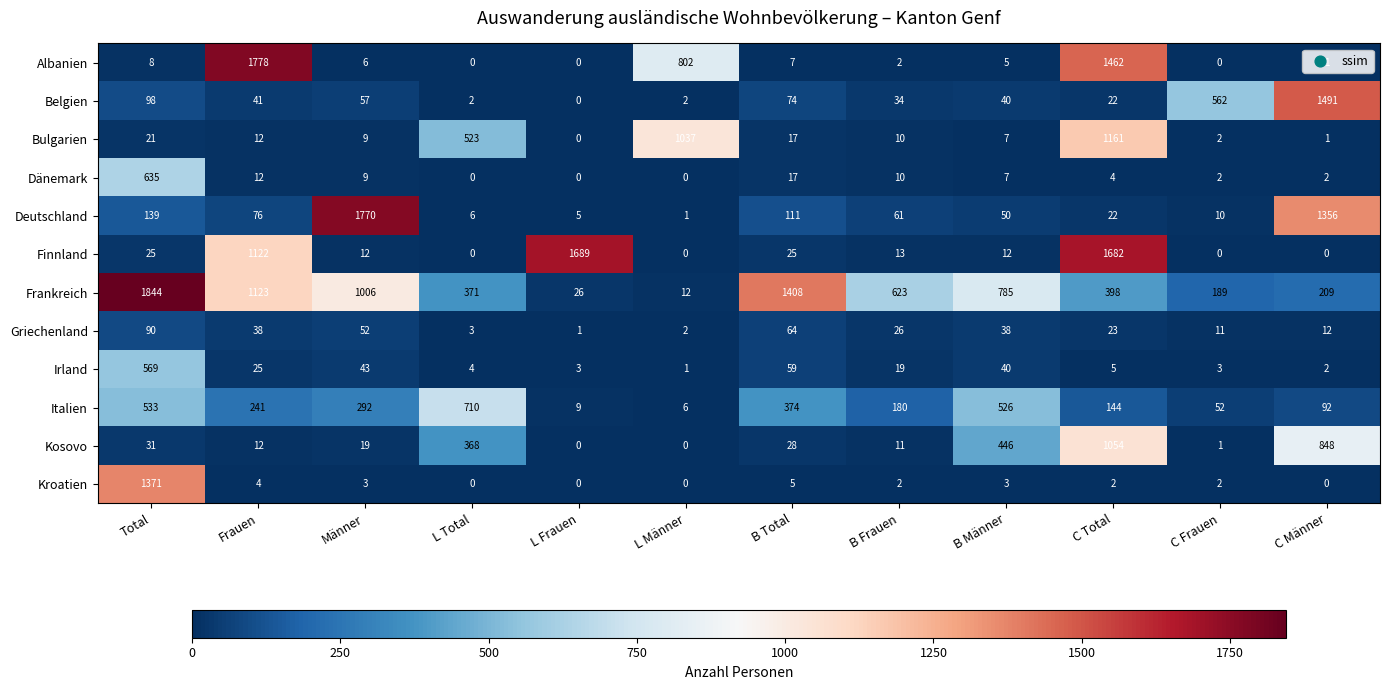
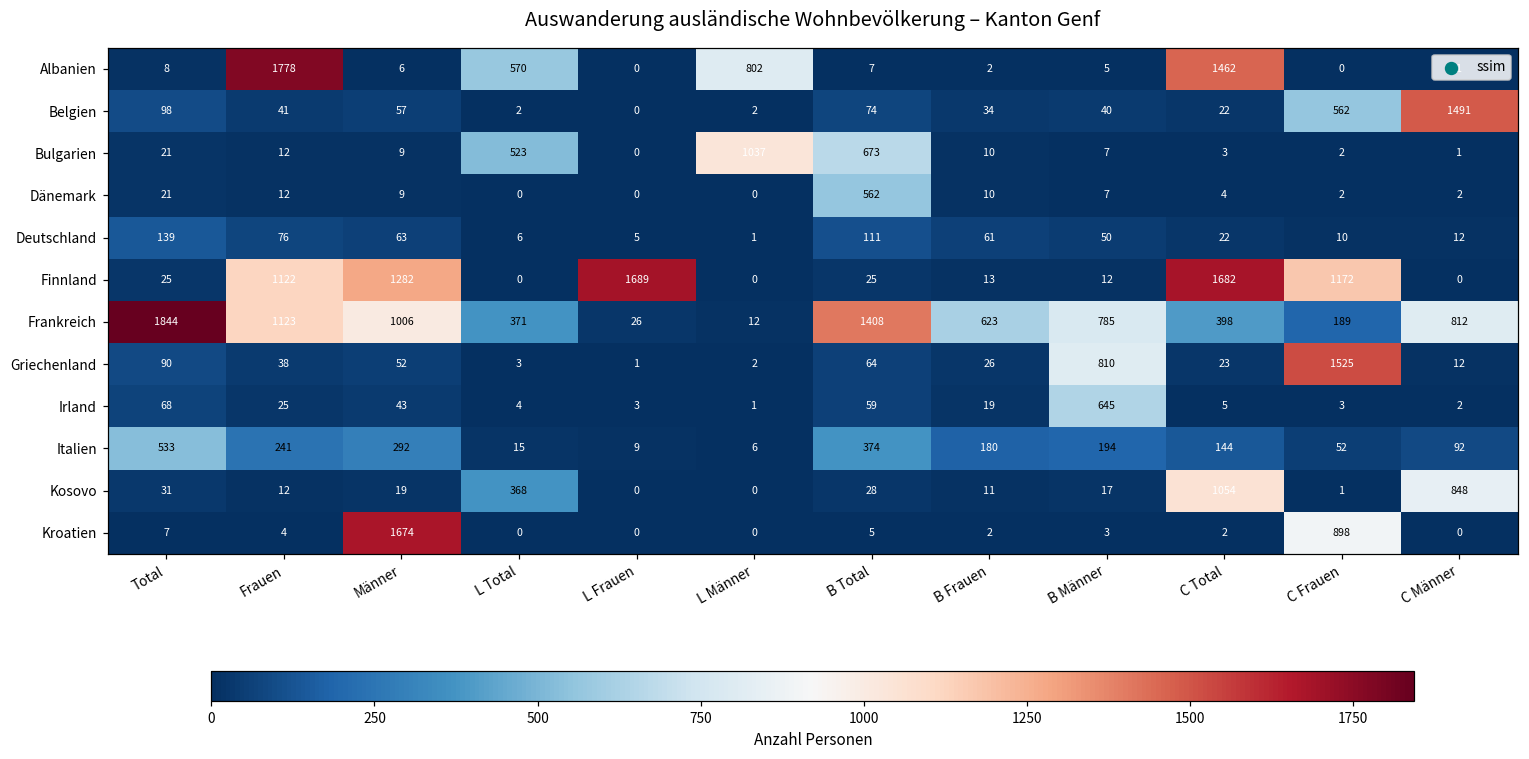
Albanien, L Total: 0 -> 570
Bulgarien, B Total: 17 -> 673
Bulgarien, C Total: 1161 -> 3
Dänemark, Total: 635 -> 21
Dänemark, B Total: 17 -> 562
Deutschland, Männer: 1770 -> 63
Deutschland, C Männer: 1356 -> 12
Finnland, Männer: 12 -> 1282
Finnland, C Frauen: 0 -> 1172
Frankreich, C Männer: 209 -> 812
Griechenland, B Männer: 38 -> 810
Griechenland, C Frauen: 11 -> 1525
Irland, Total: 569 -> 68
Irland, B Männer: 40 -> 645
Italien, L Total: 710 -> 15
Italien, B Männer: 526 -> 194
Kosovo, B Männer: 446 -> 17
Kroatien, Total: 1371 -> 7
Kroatien, Männer: 3 -> 1674
Kroatien, C Frauen: 2 -> 898
